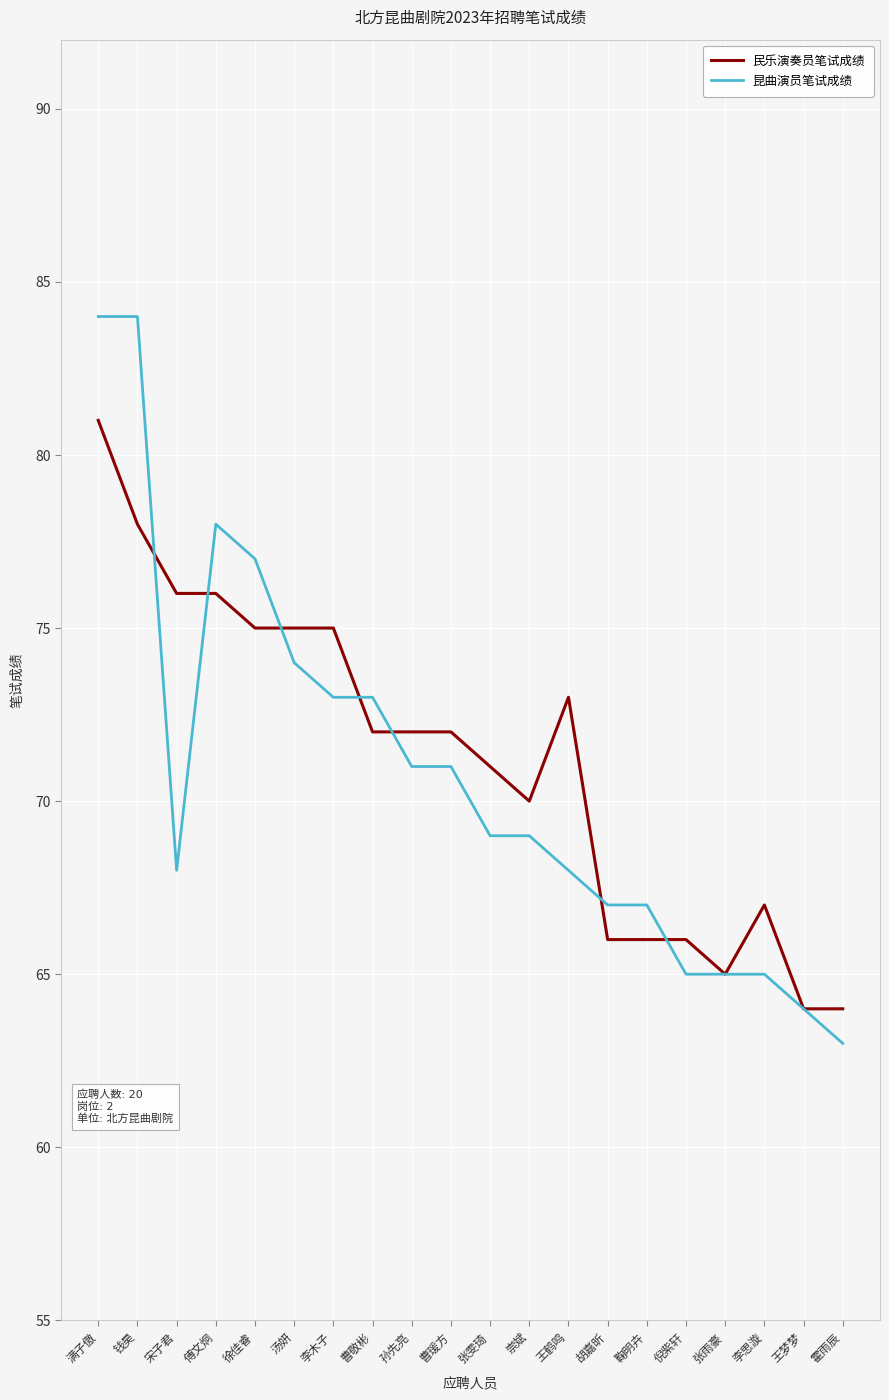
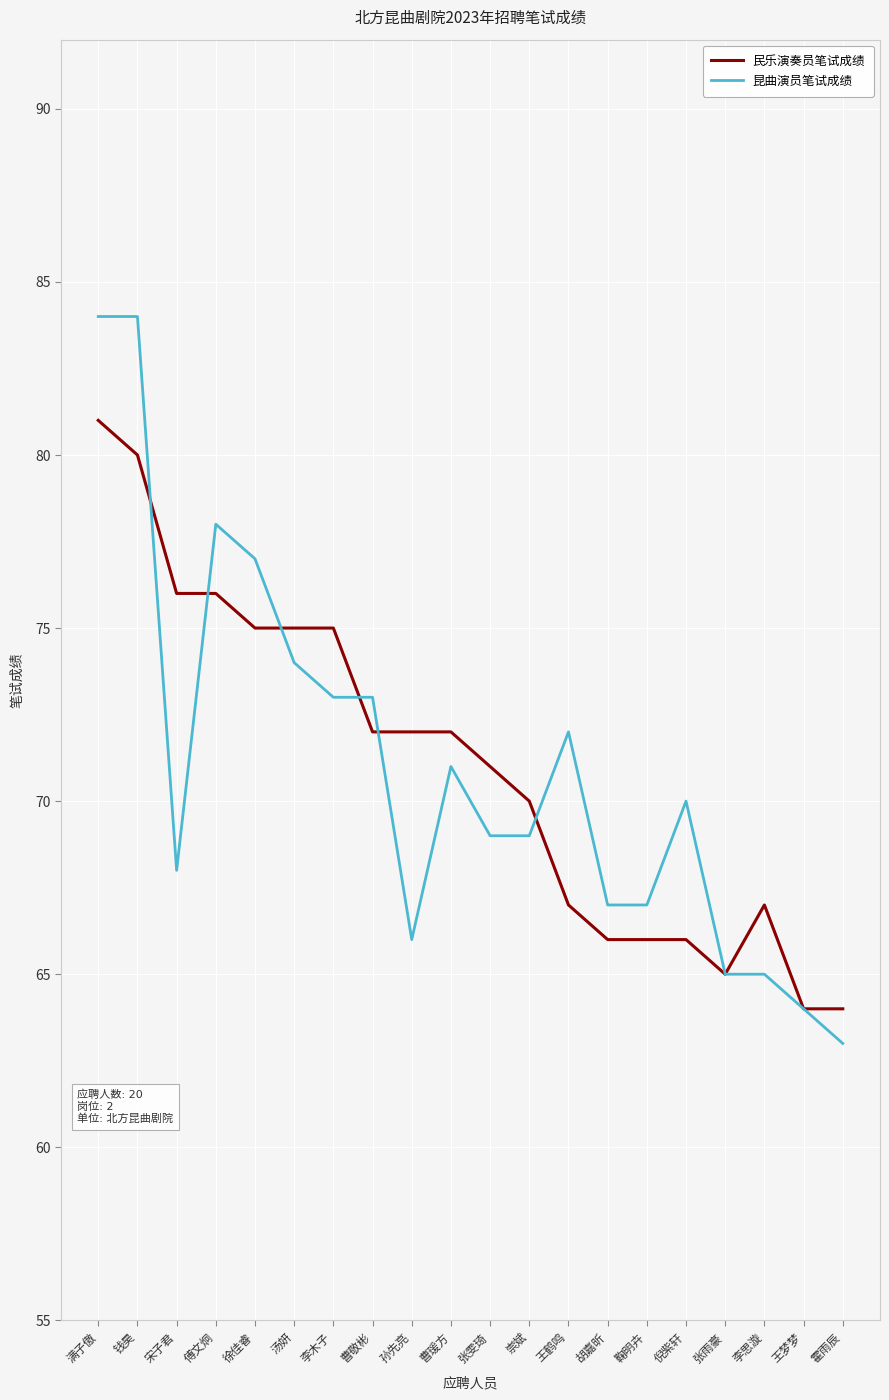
民乐演奏员笔试成绩, 钱昊: 78 -> 80
昆曲演员笔试成绩, 孙先亮: 71 -> 66
民乐演奏员笔试成绩, 王鹤鸣: 73 -> 67
昆曲演员笔试成绩, 王鹤鸣: 68 -> 72
昆曲演员笔试成绩, 倪紫轩: 65 -> 70
